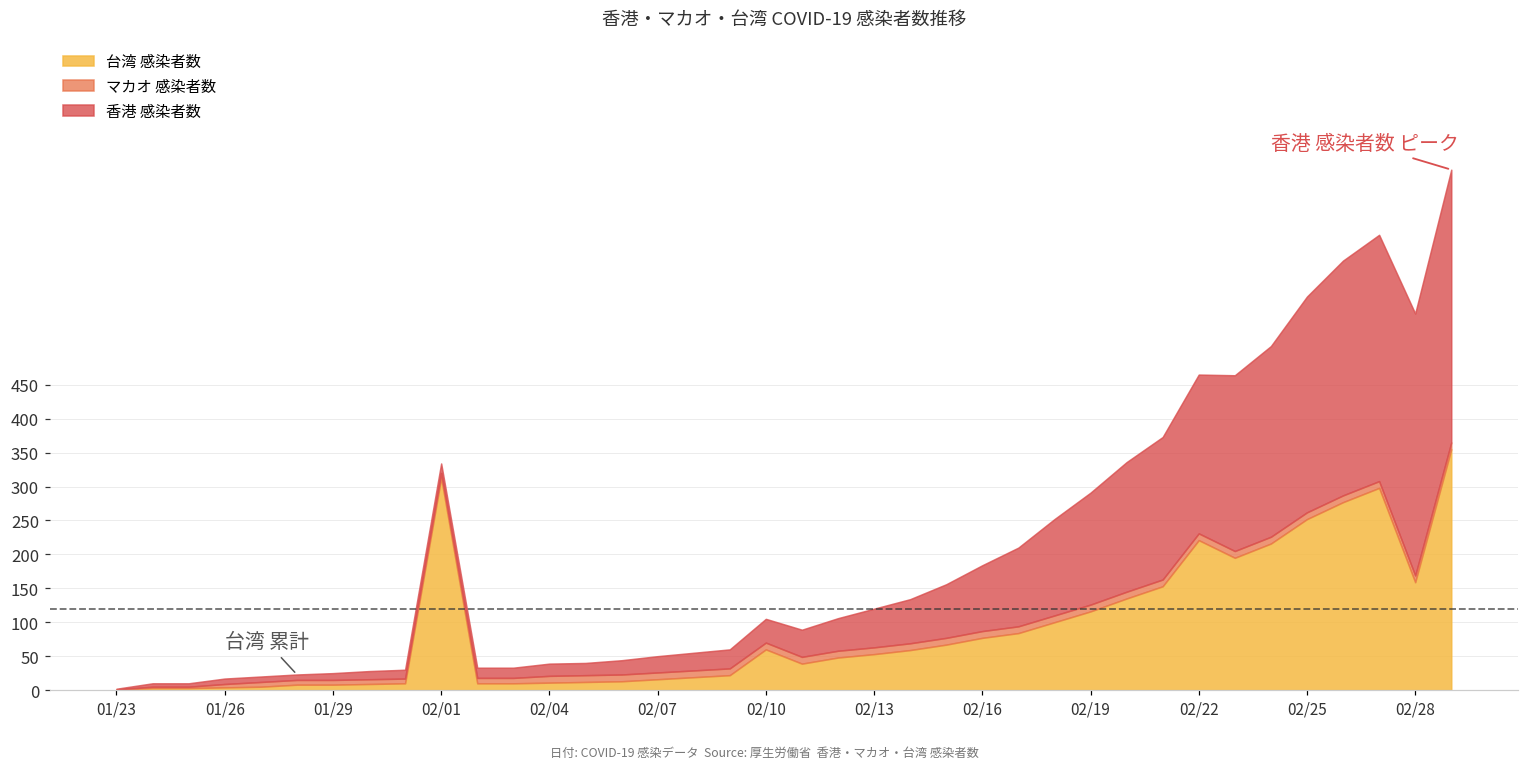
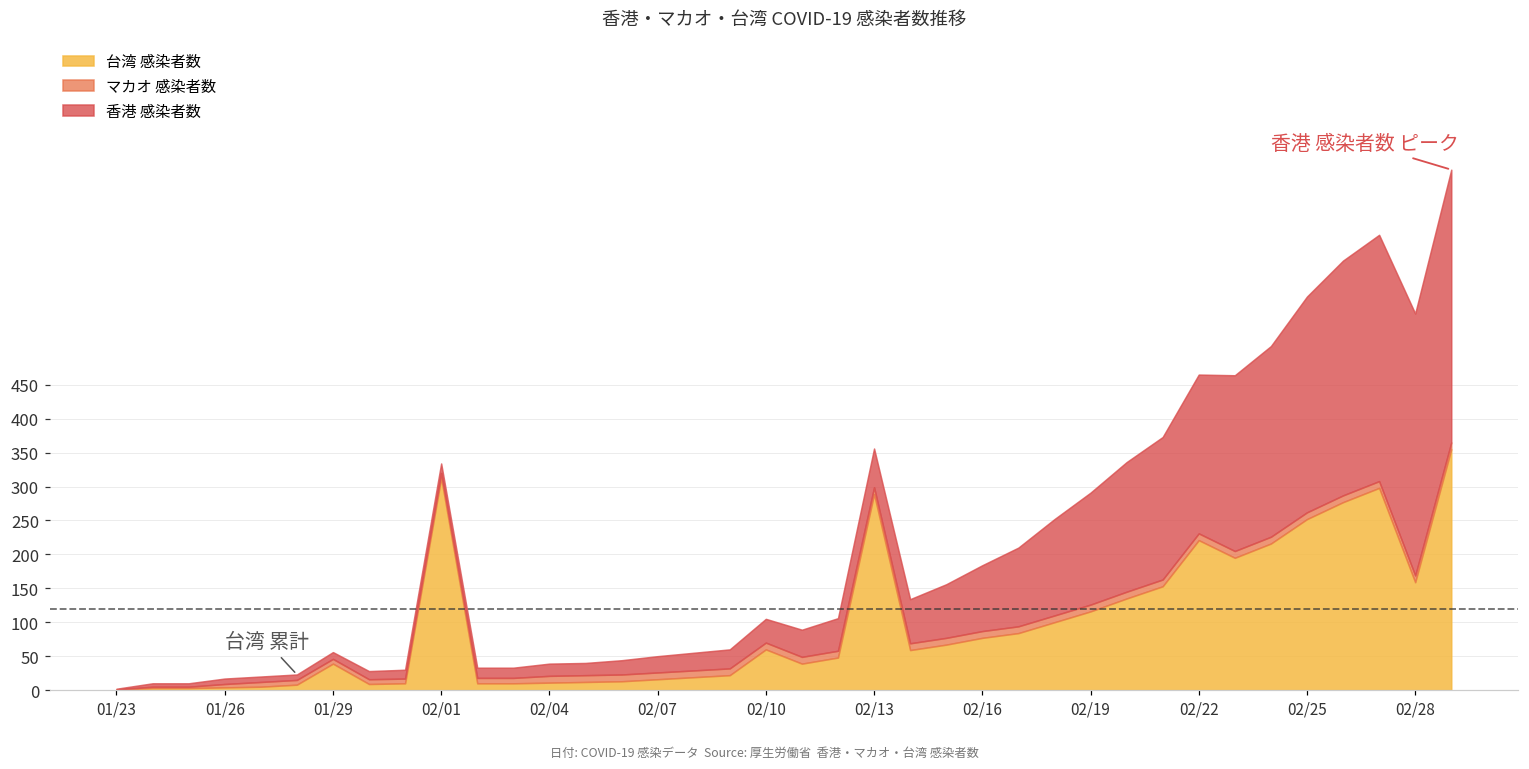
台湾 感染者数, 01/29: 10 -> 40
台湾 感染者数, 02/13: 50 -> 290
